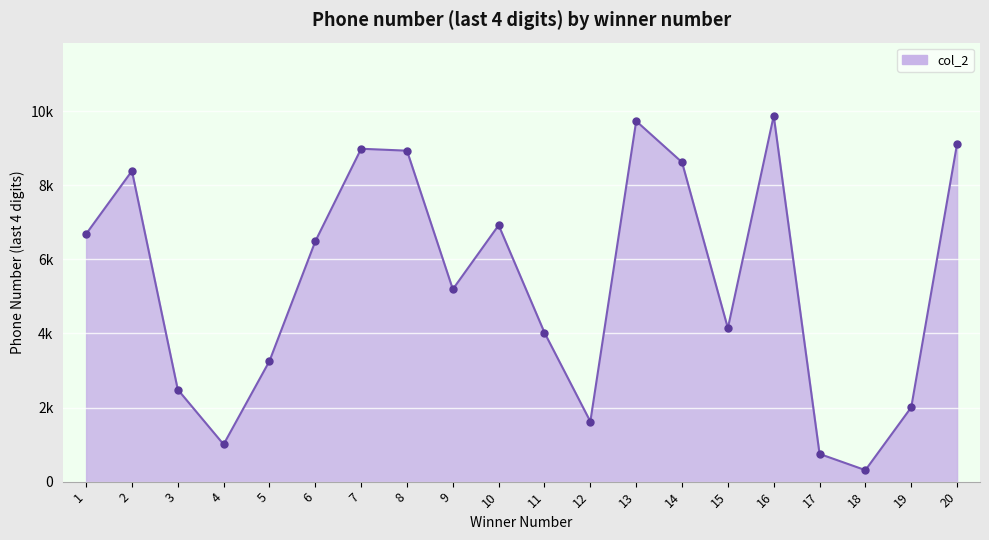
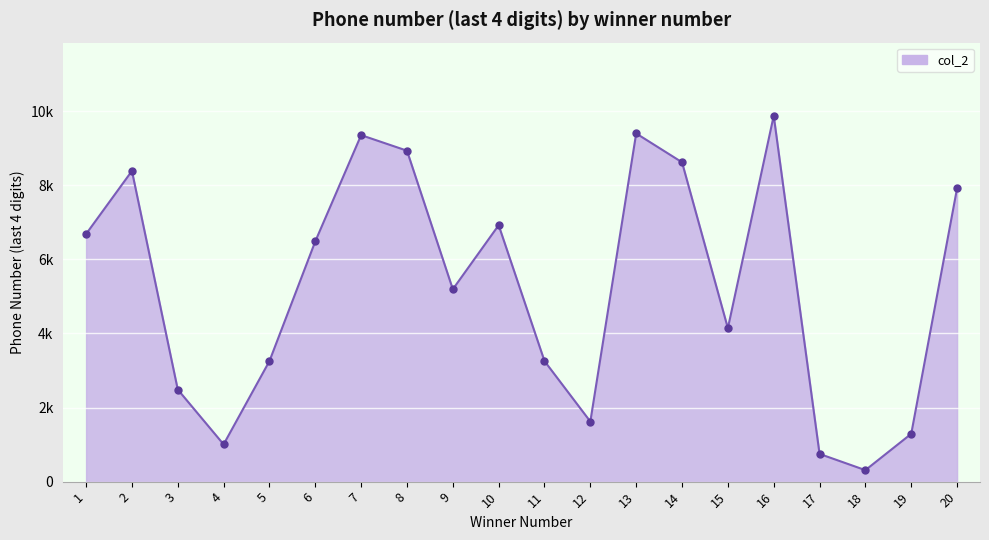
7: 9000 -> 9400
11: 4000 -> 3300
13: 9700 -> 9400
19: 2000 -> 1300
20: 9100 -> 7900
